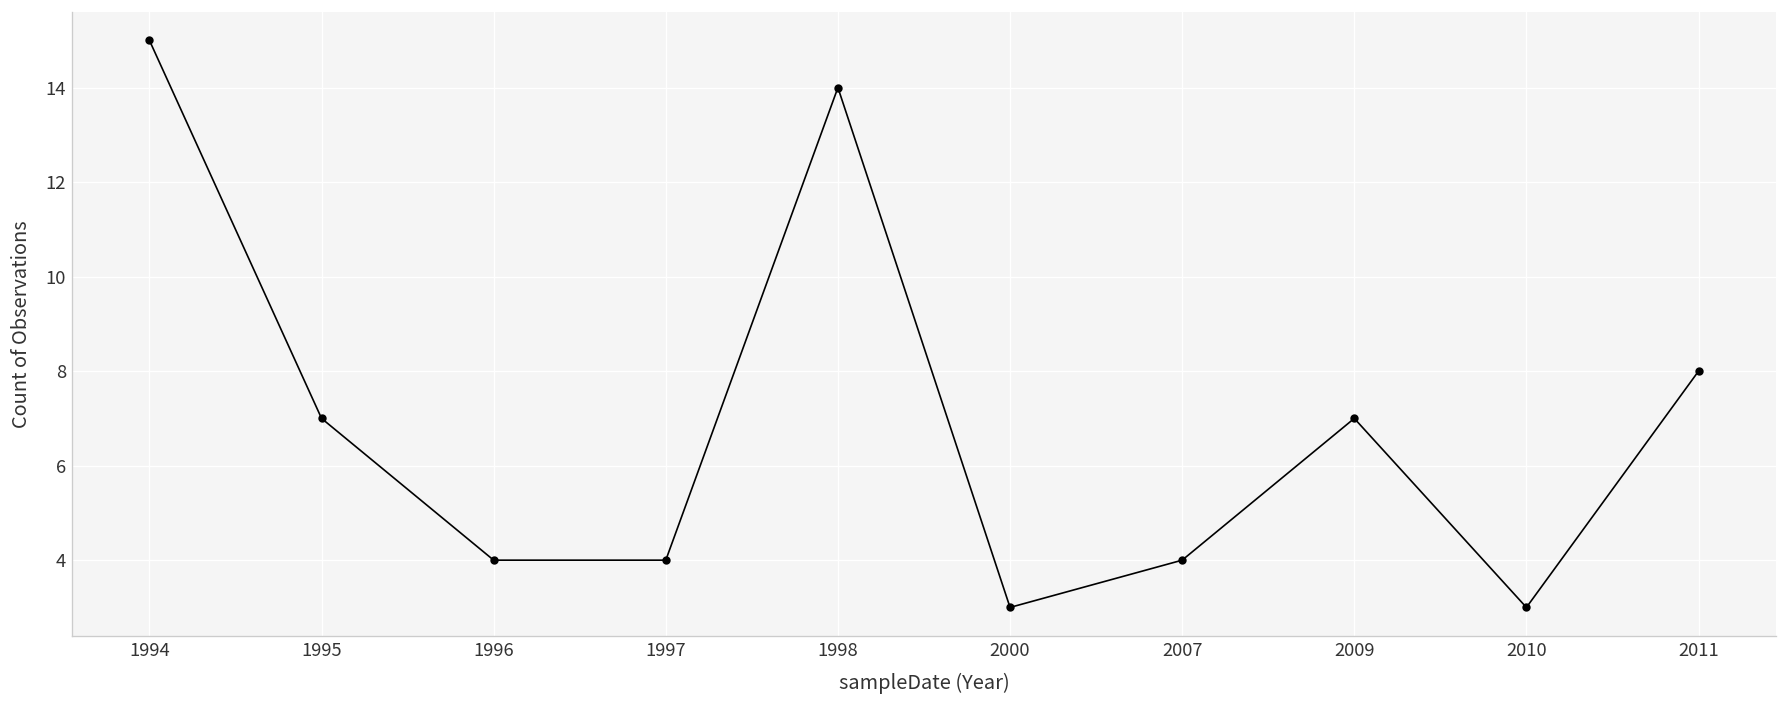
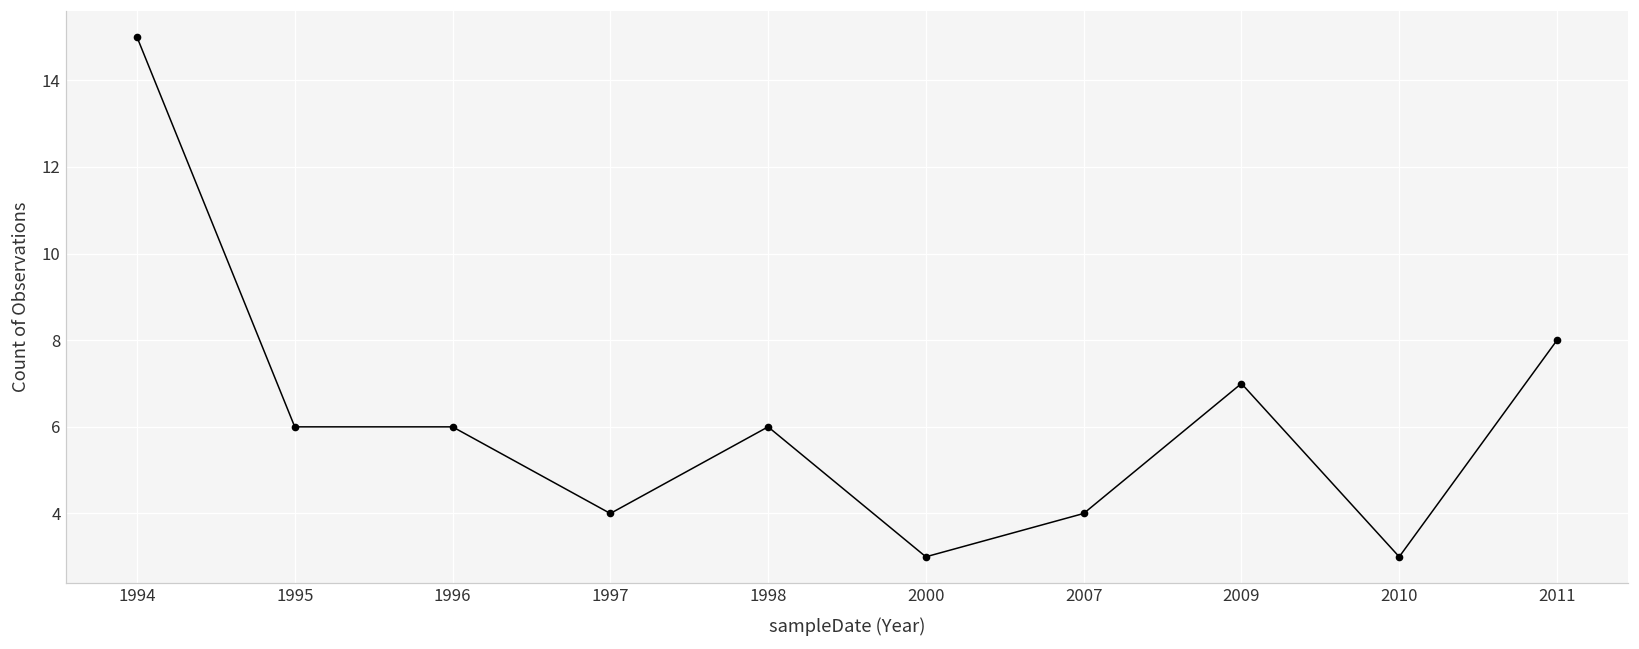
1995: 7 -> 6
1996: 4 -> 6
1998: 14 -> 6
